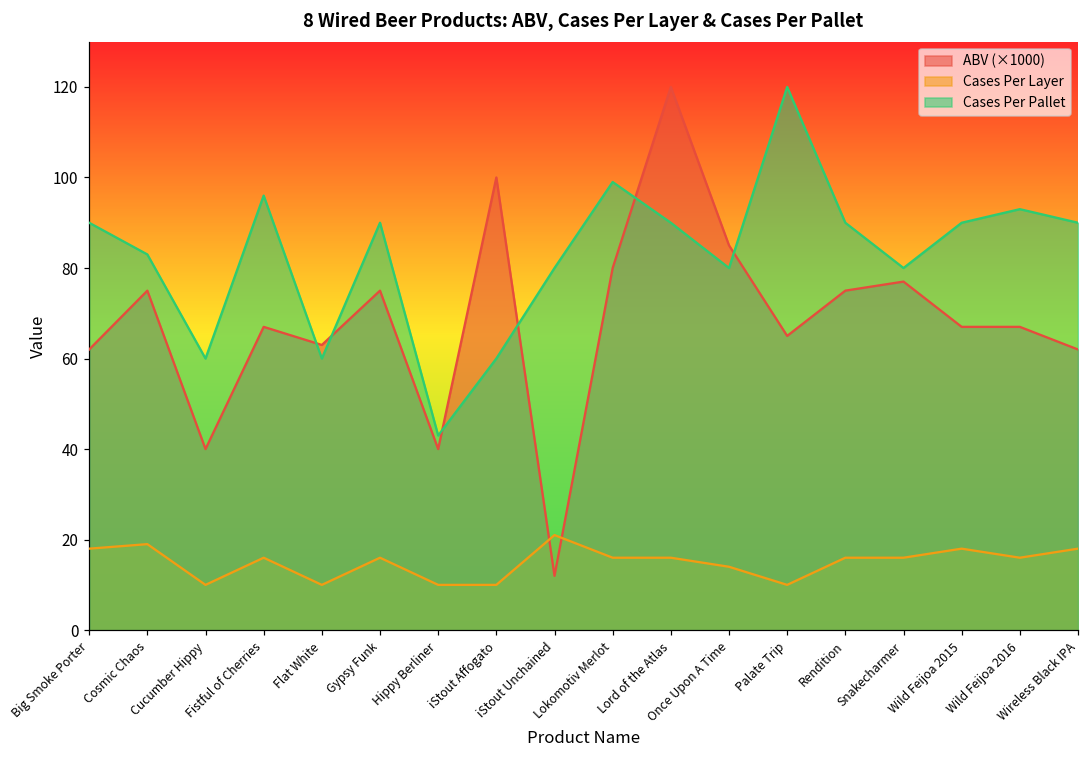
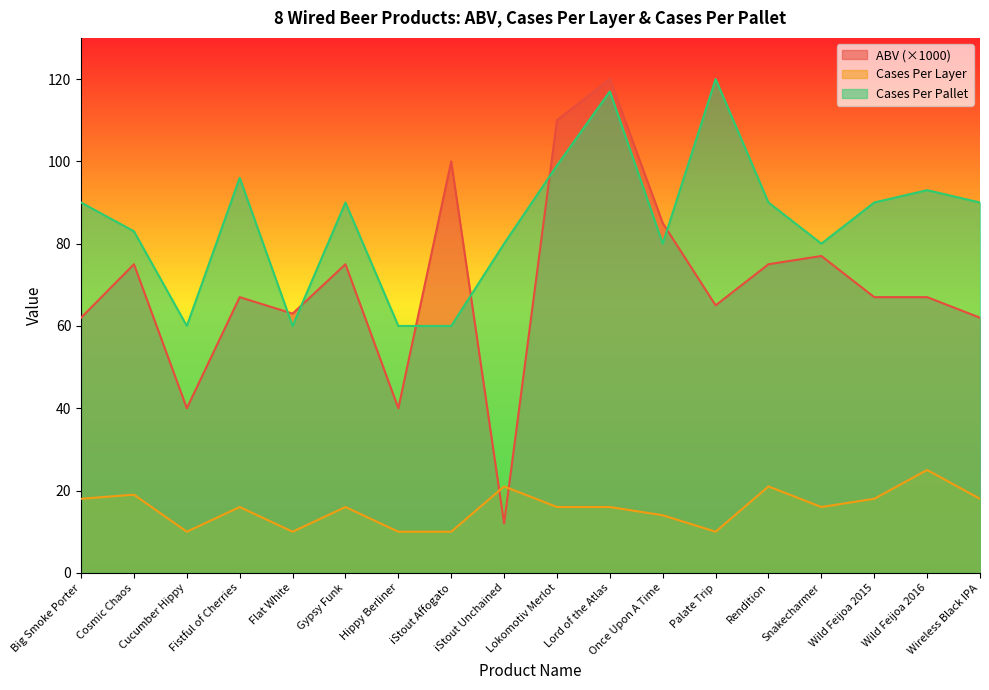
Cases Per Pallet, Hippy Berliner: 43 -> 60
ABV (×1000), Lokomotiv Merlot: 80 -> 110
Cases Per Pallet, Lord of the Atlas: 90 -> 117
Cases Per Layer, Rendition: 16 -> 21
Cases Per Layer, Wild Feijoa 2016: 16 -> 25
